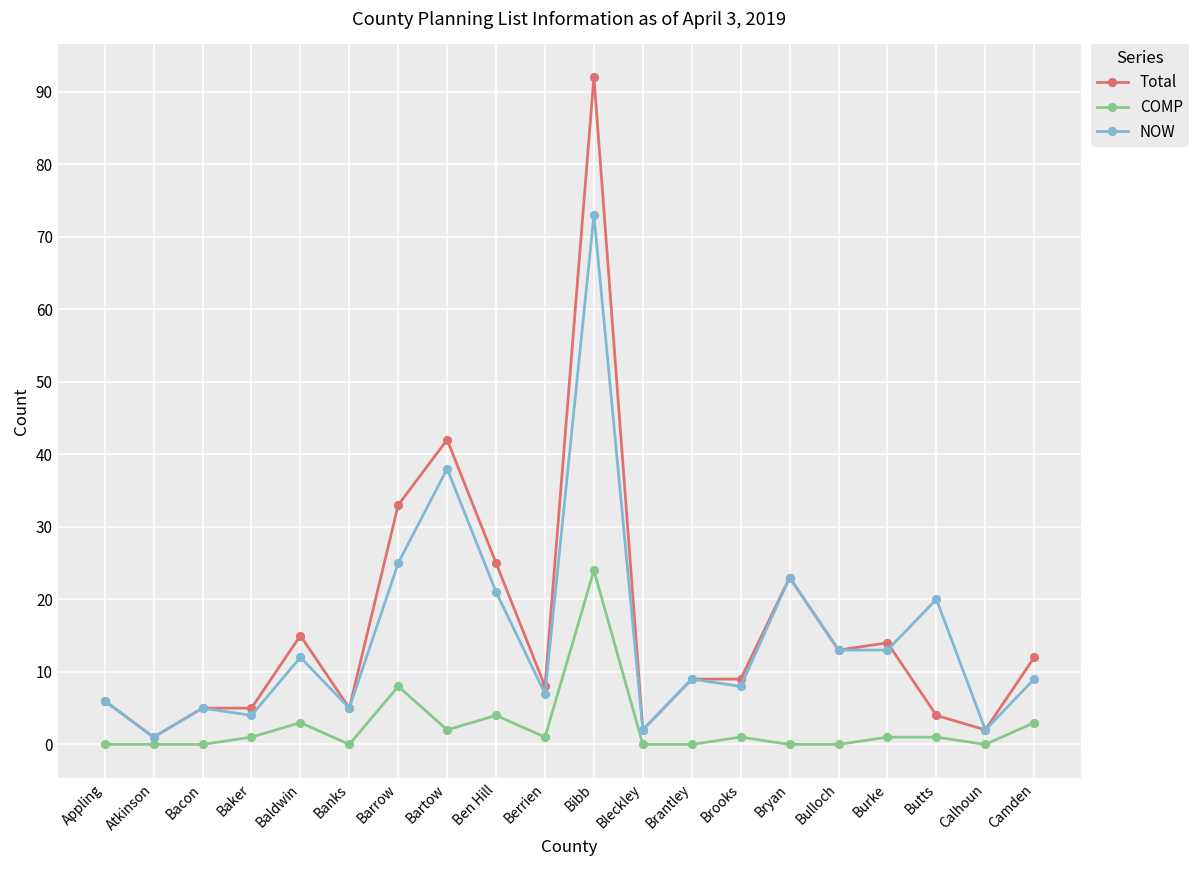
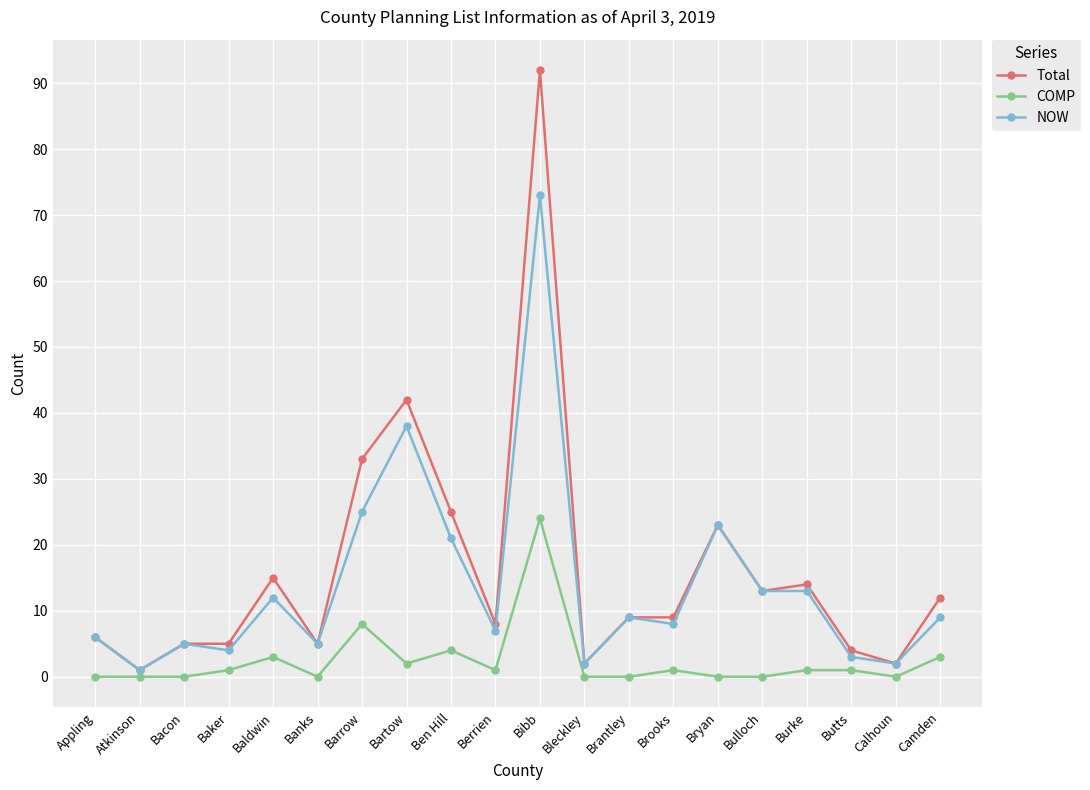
NOW, Butts: 20 -> 3
